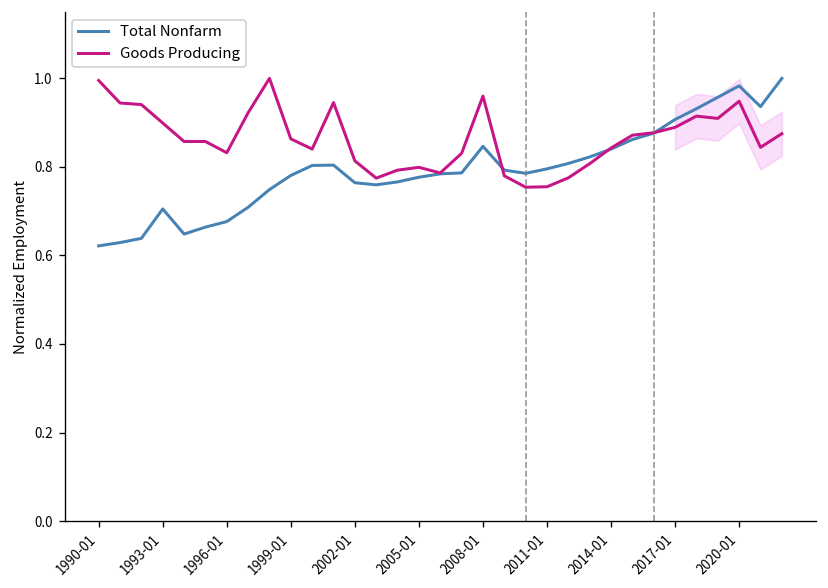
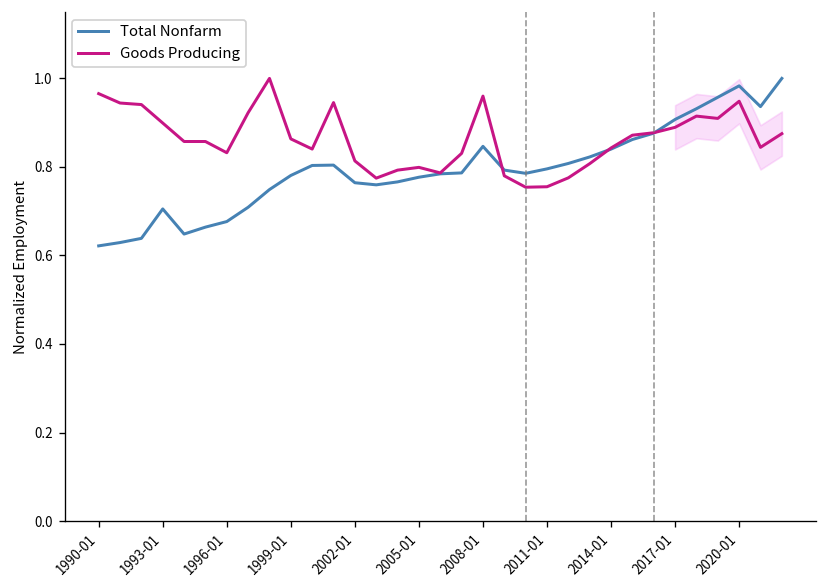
Goods Producing, 1990-01: 1.00 -> 0.97
